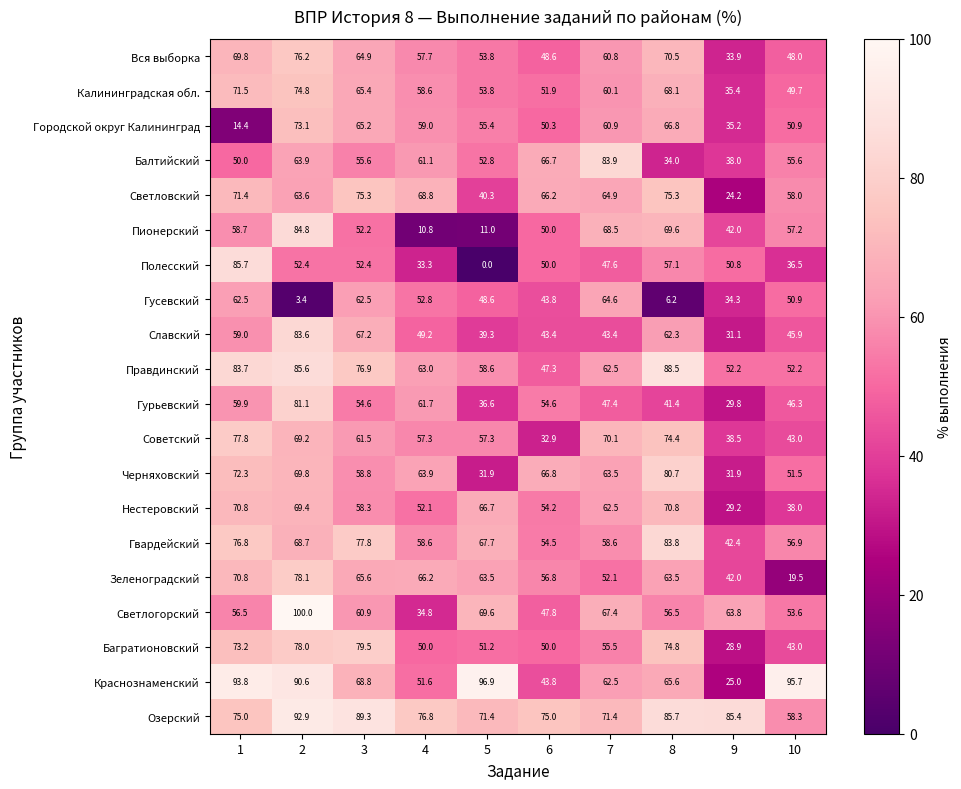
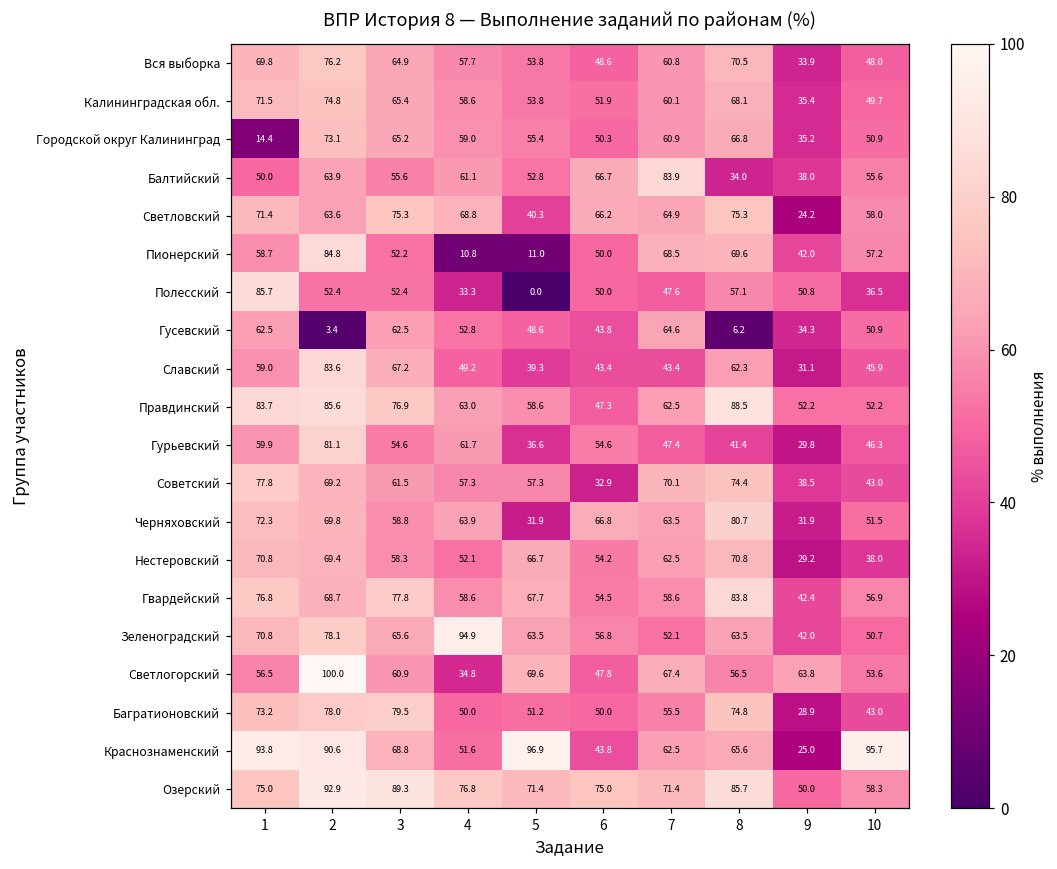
Зеленоградский, 4: 66.2 -> 94.9
Зеленоградский, 10: 19.5 -> 50.7
Озерский, 9: 85.4 -> 50.0
